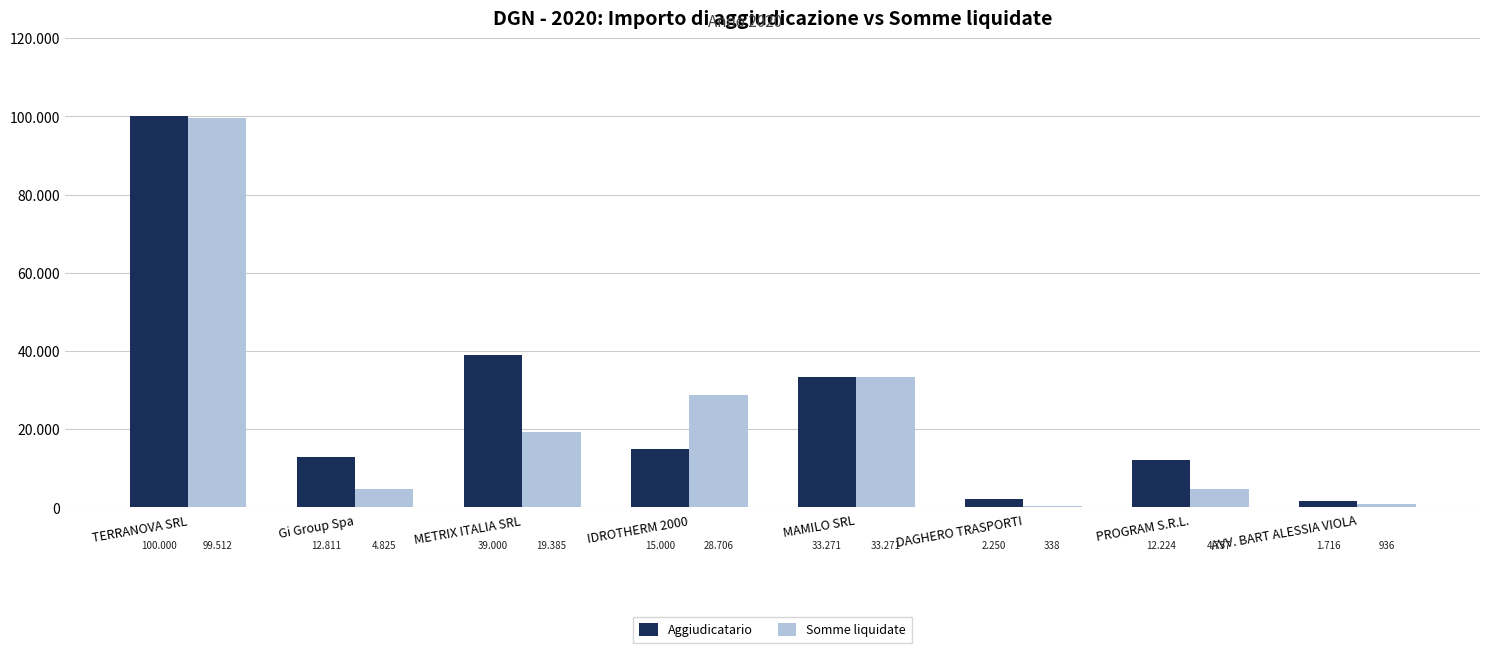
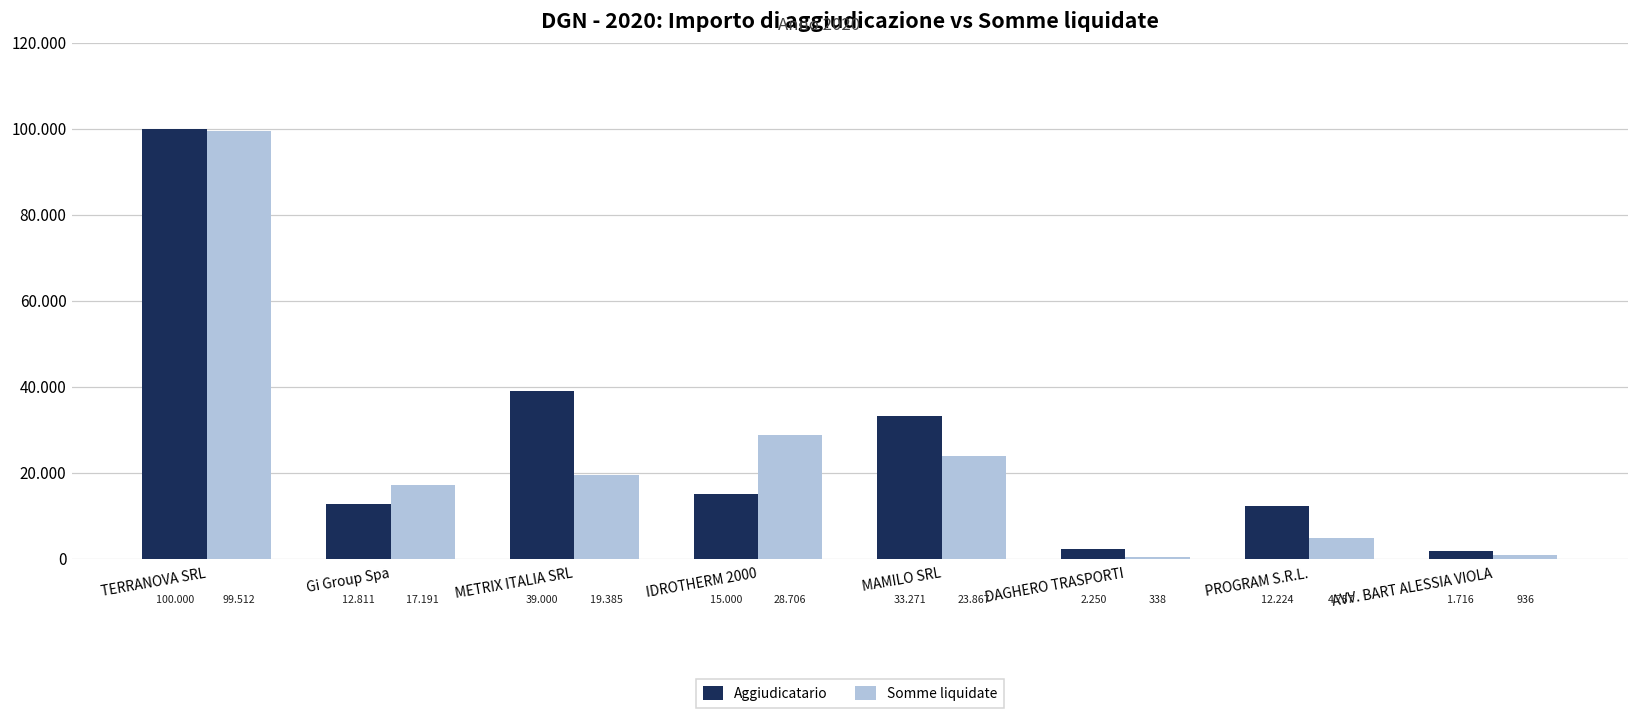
Somme liquidate, Gi Group Spa: 4.825 -> 17.191
Somme liquidate, MAMILO SRL: 33.271 -> 23.867
